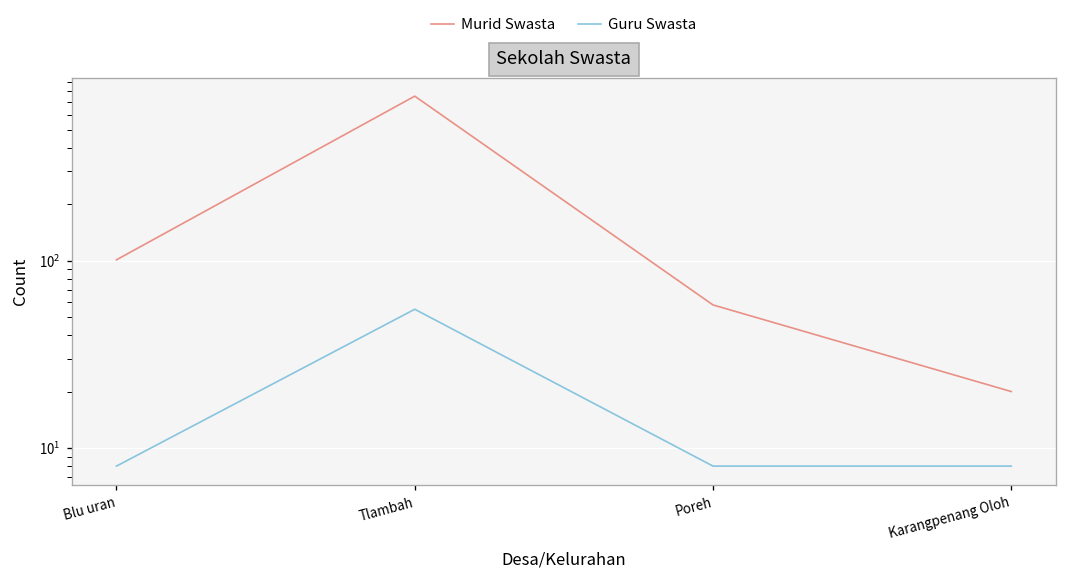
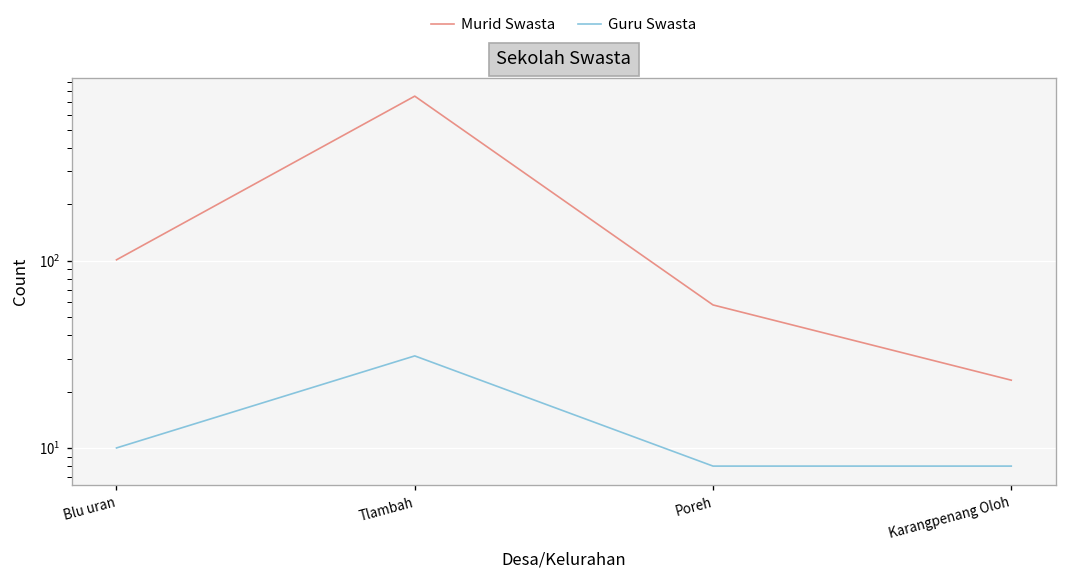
Guru Swasta, Blu uran: 8 -> 10
Guru Swasta, Tlambah: 55 -> 31
Murid Swasta, Karangpenang Oloh: 20 -> 23
